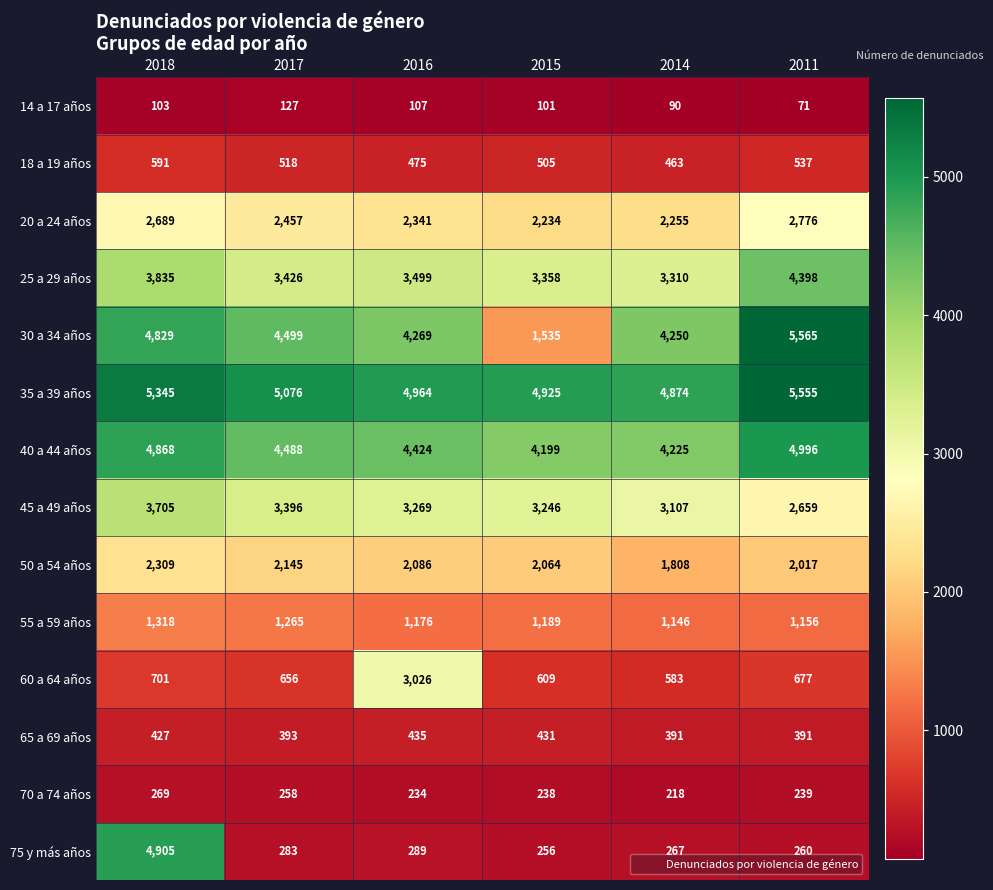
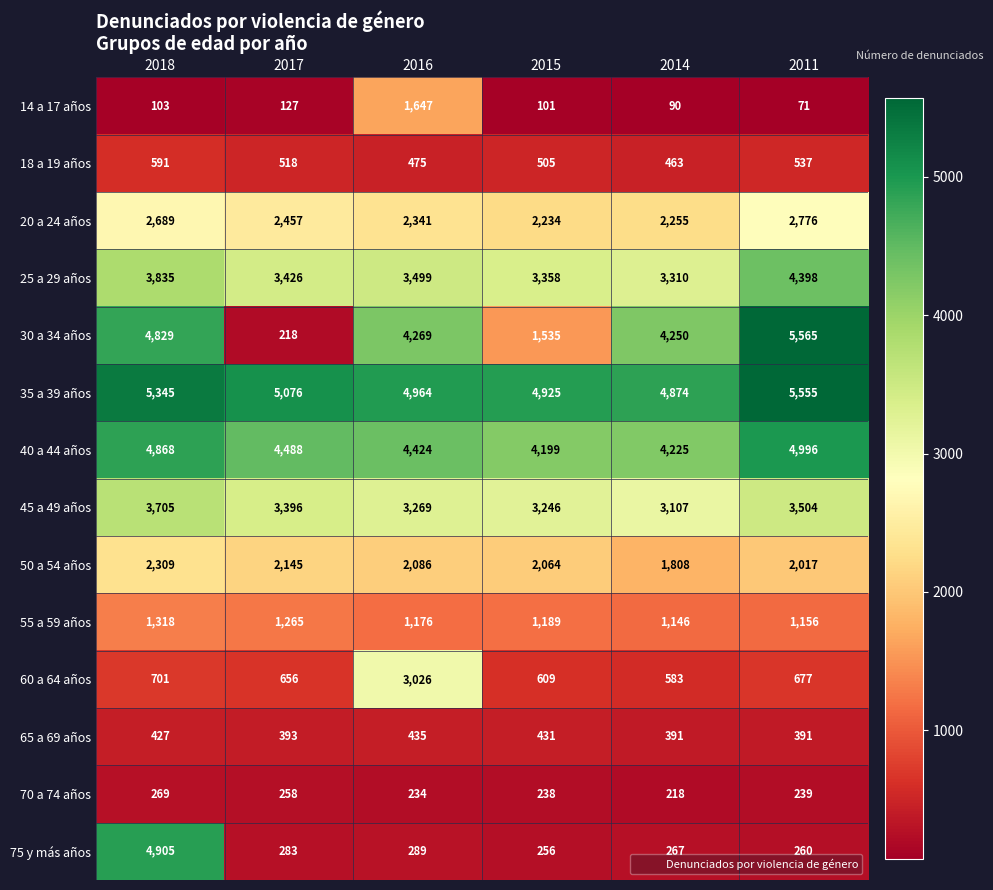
14 a 17 años, 2016: 107 -> 1,647
30 a 34 años, 2017: 4,499 -> 218
45 a 49 años, 2011: 2,659 -> 3,504
